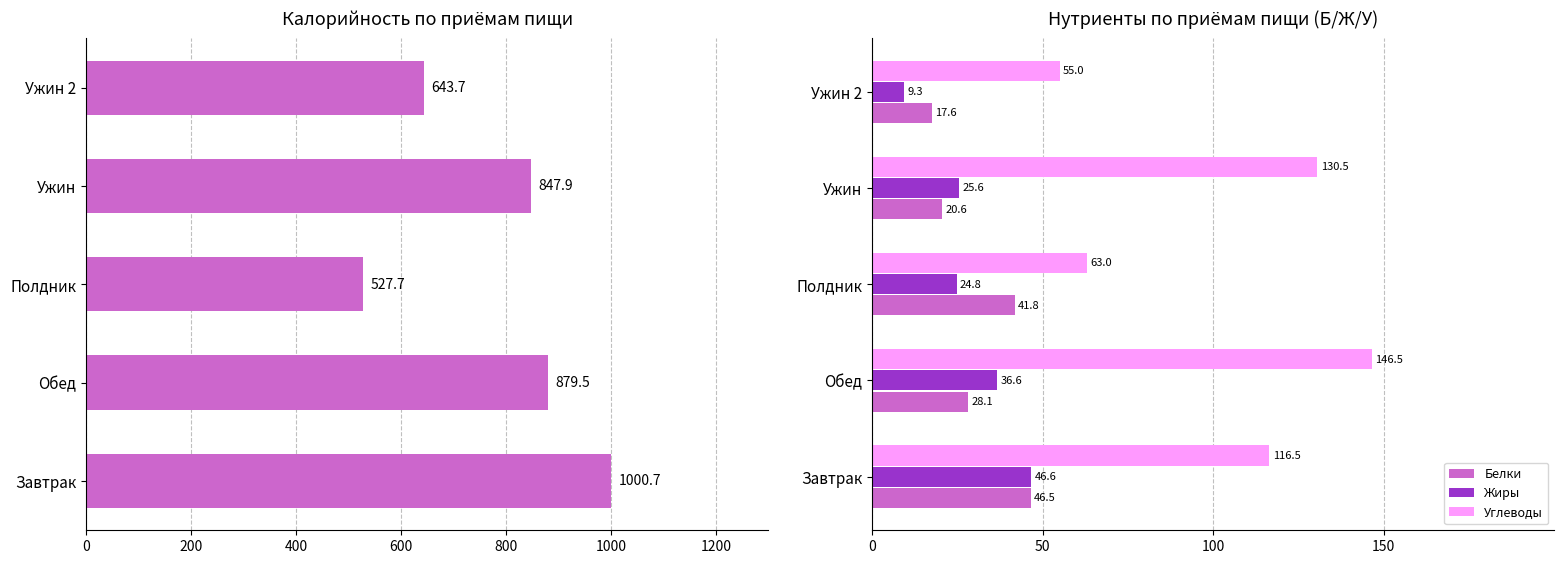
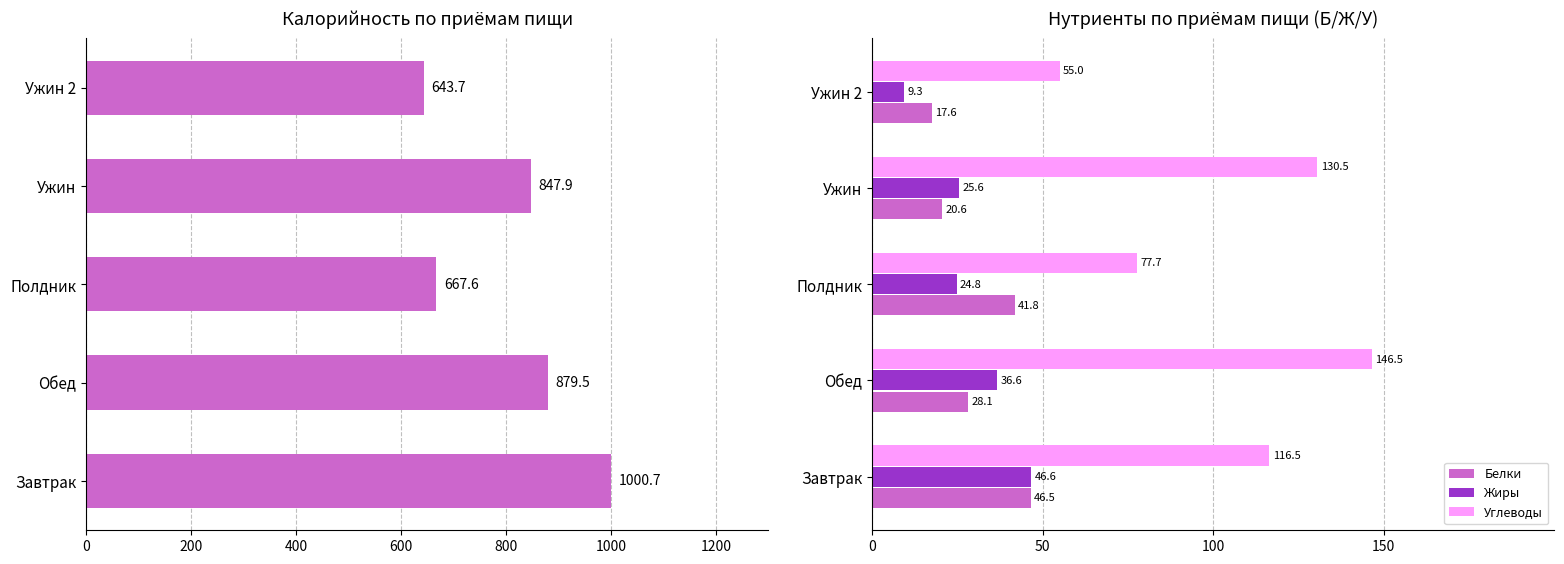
Калорийность по приёмам пищи, Полдник: 527.7 -> 667.6
Нутриенты по приёмам пищи (Б/Ж/У), Углеводы, Полдник: 63.0 -> 77.7
